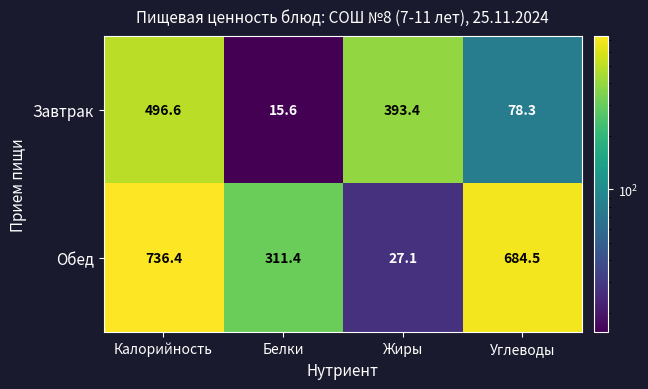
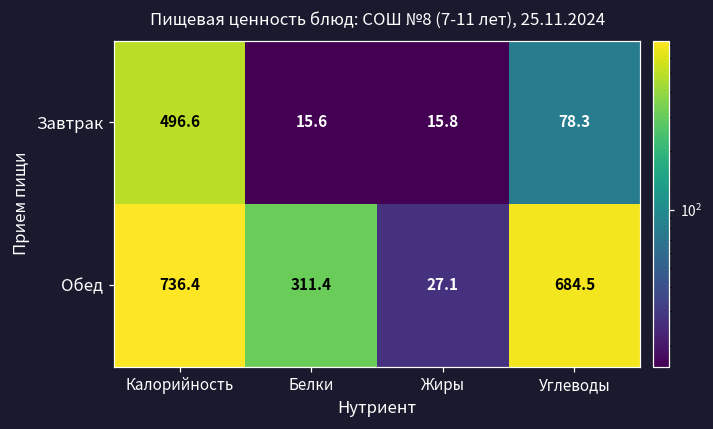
Завтрак, Жиры: 393.4 -> 15.8
